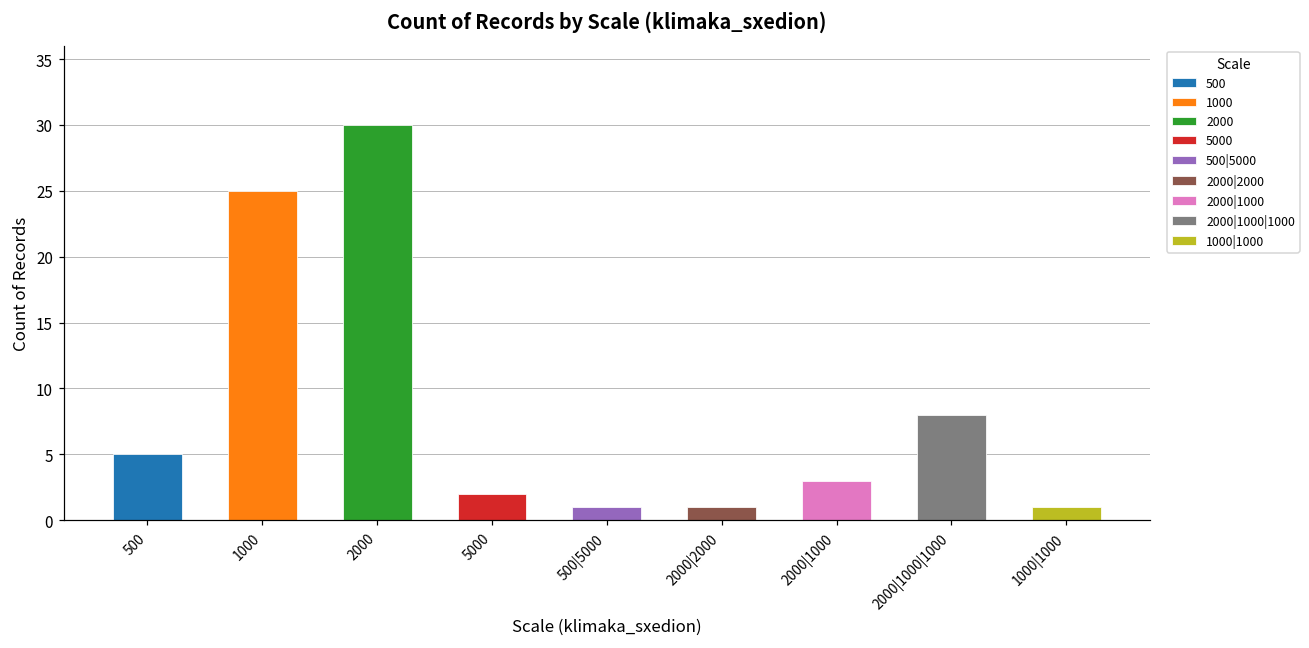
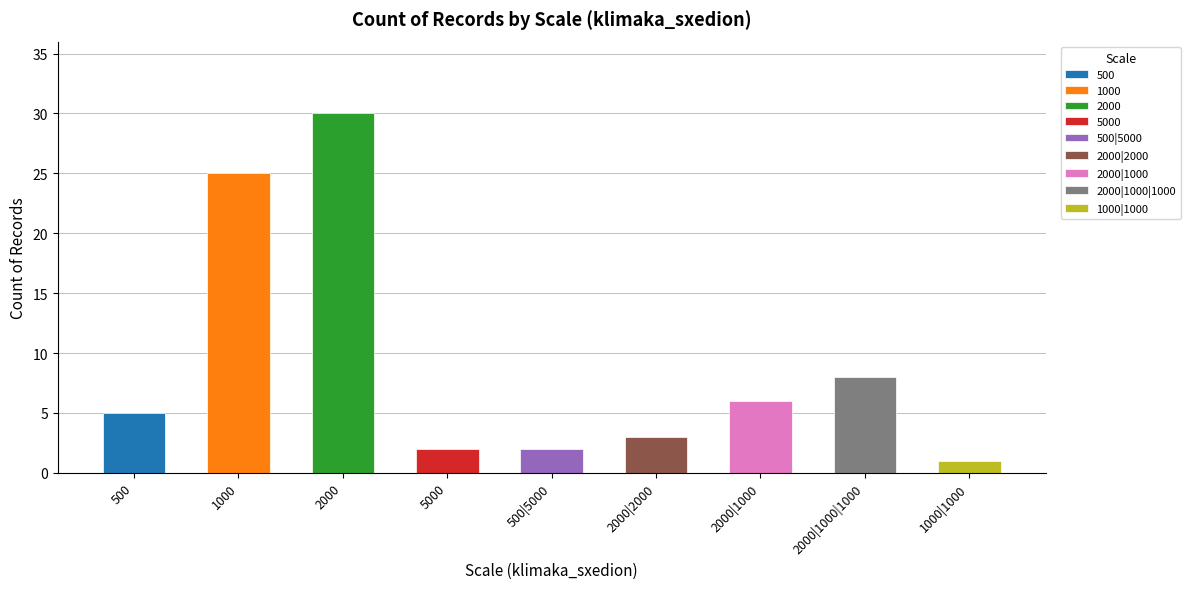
500|5000: 1 -> 2
2000|2000: 1 -> 3
2000|1000: 3 -> 6
